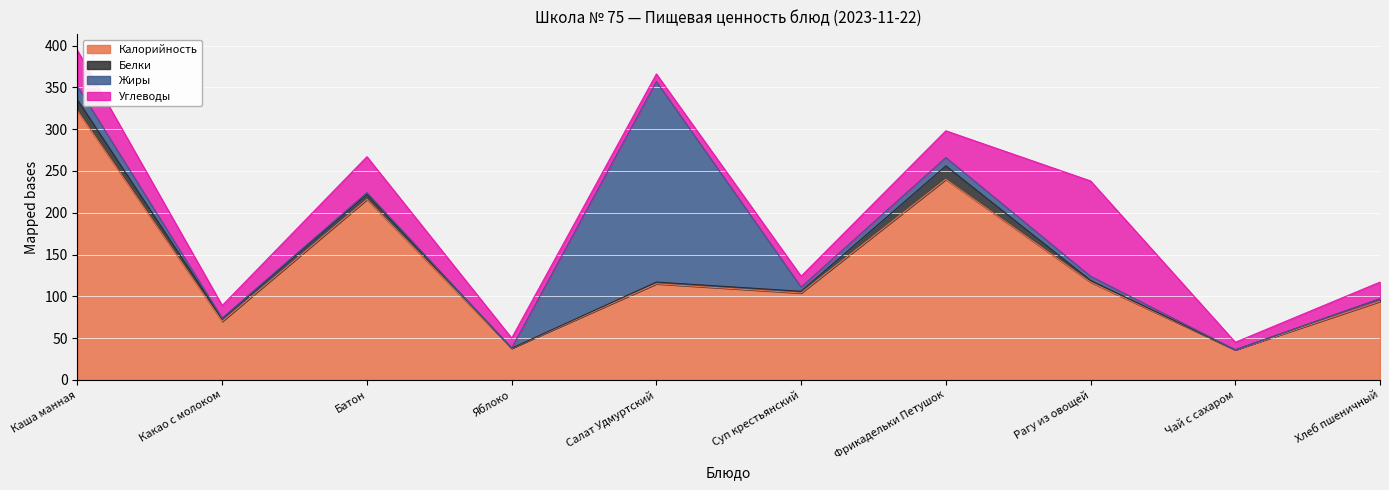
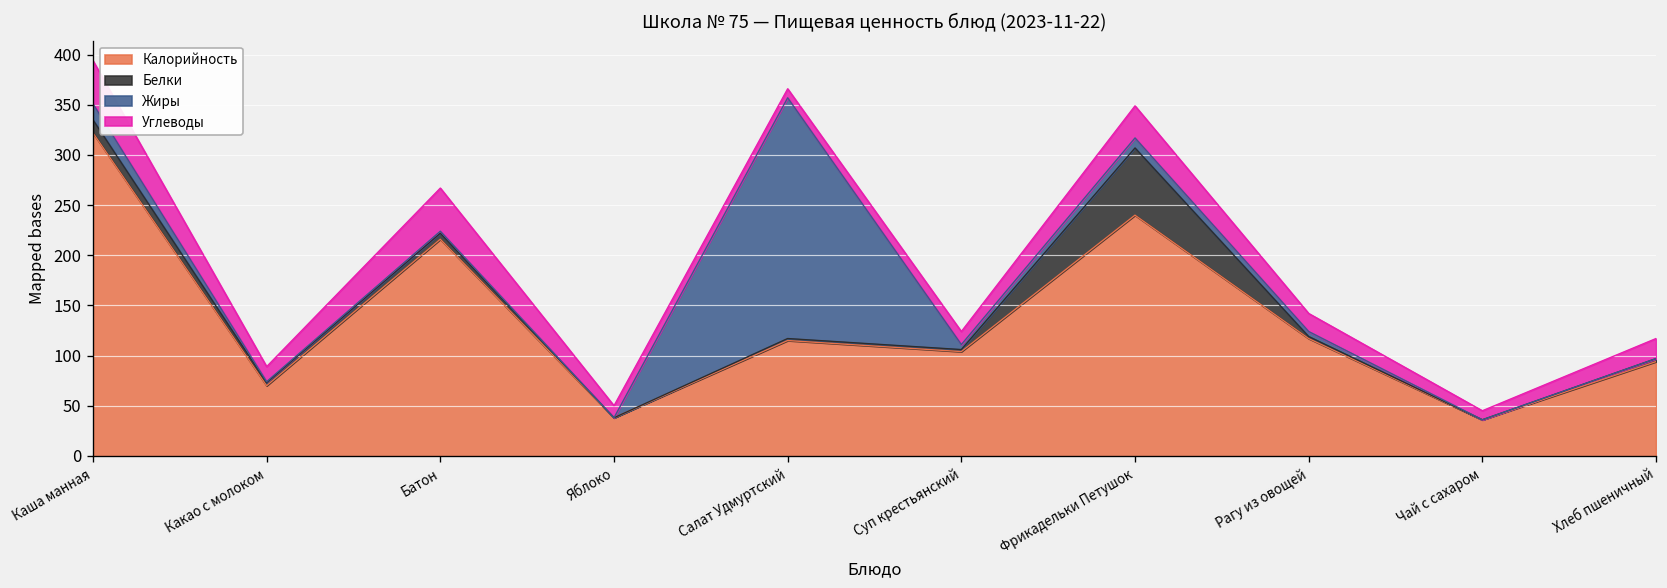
Белки, Фрикадельки Петушок: 20 -> 70
Углеводы, Рагу из овощей: 110 -> 20
